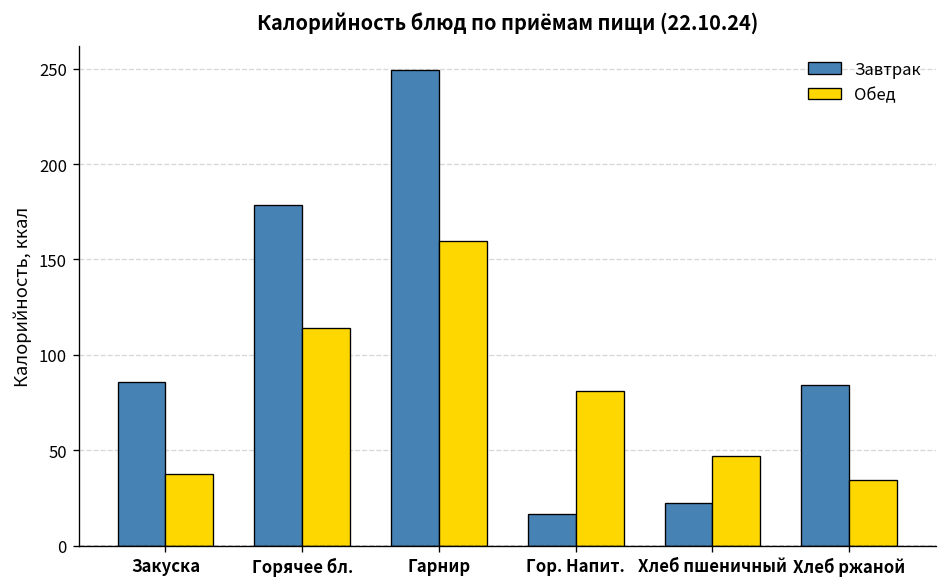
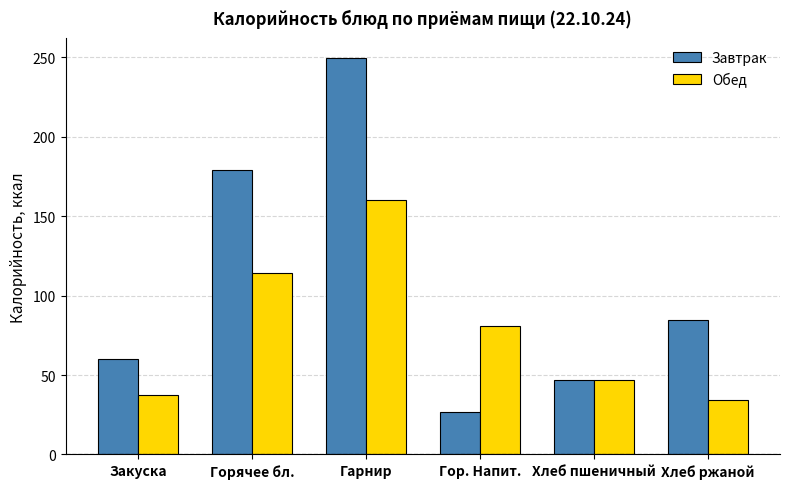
Завтрак, Закуска: 86 -> 60
Завтрак, Гор. Напит.: 17 -> 27
Завтрак, Хлеб пшеничный: 22 -> 47
